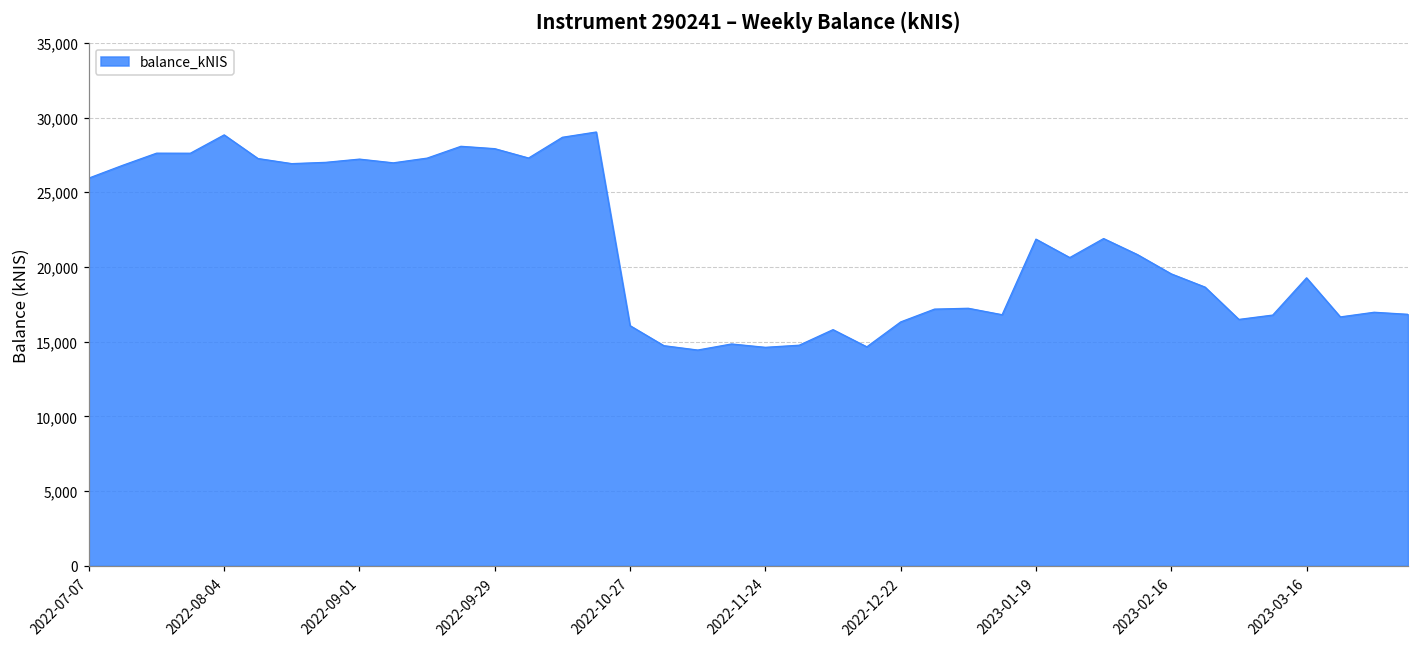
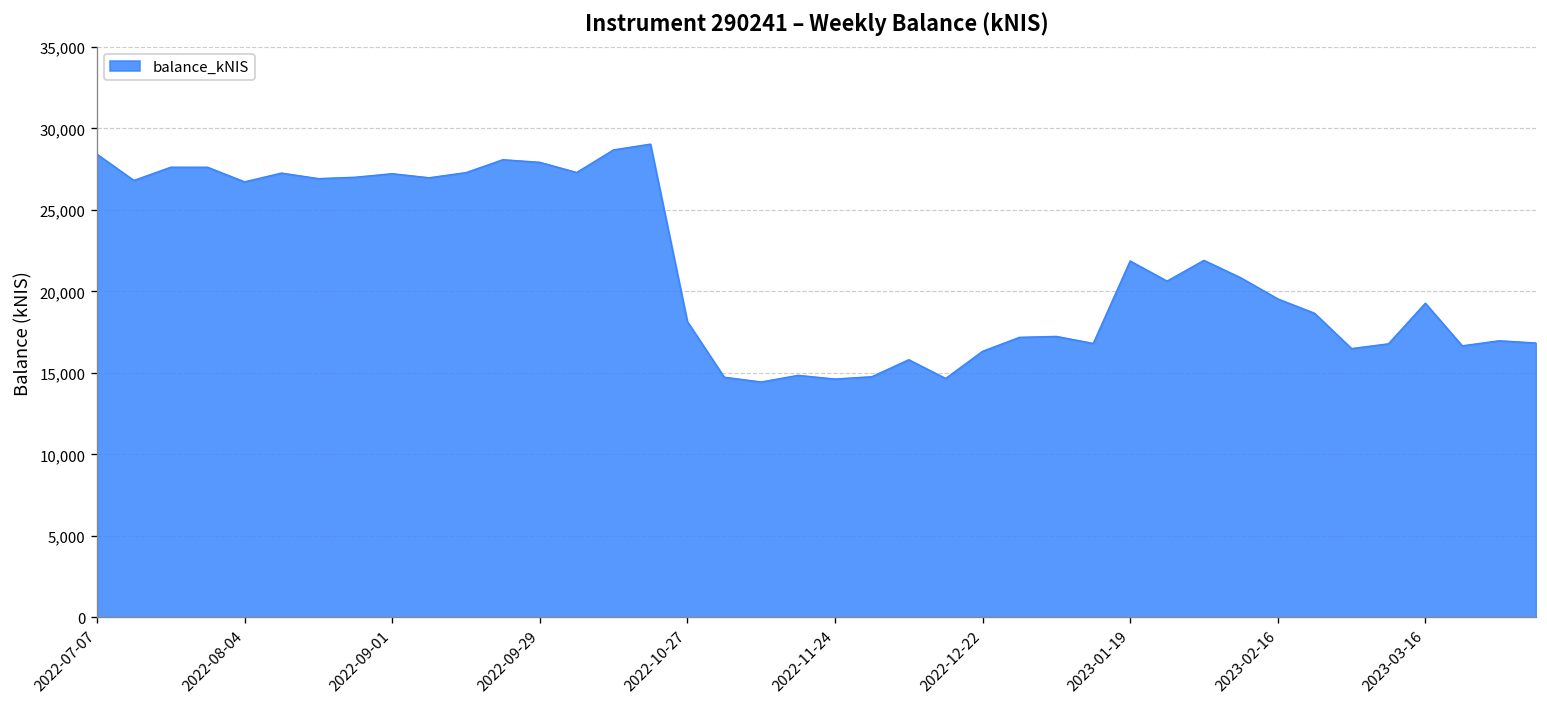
2022-07-07: 25,900 -> 28,400
2022-08-04: 28,800 -> 26,700
2022-10-27: 16,100 -> 18,100
